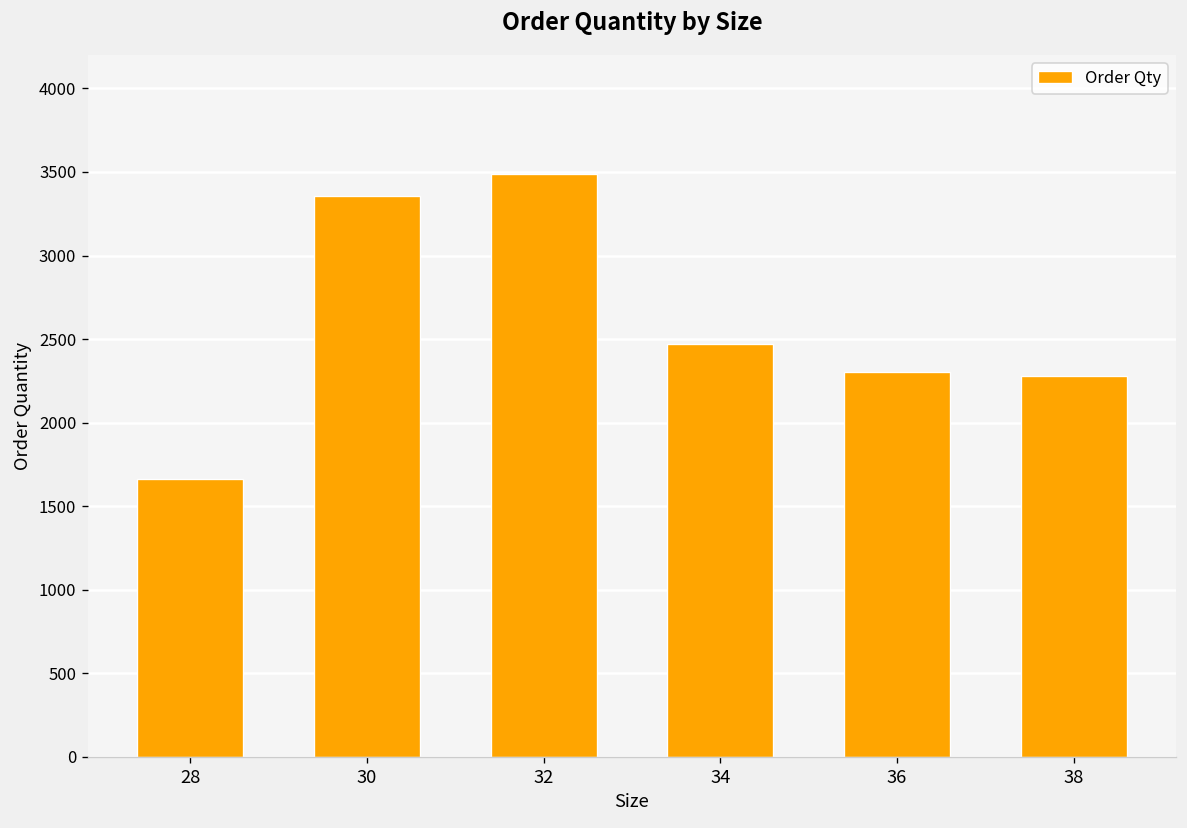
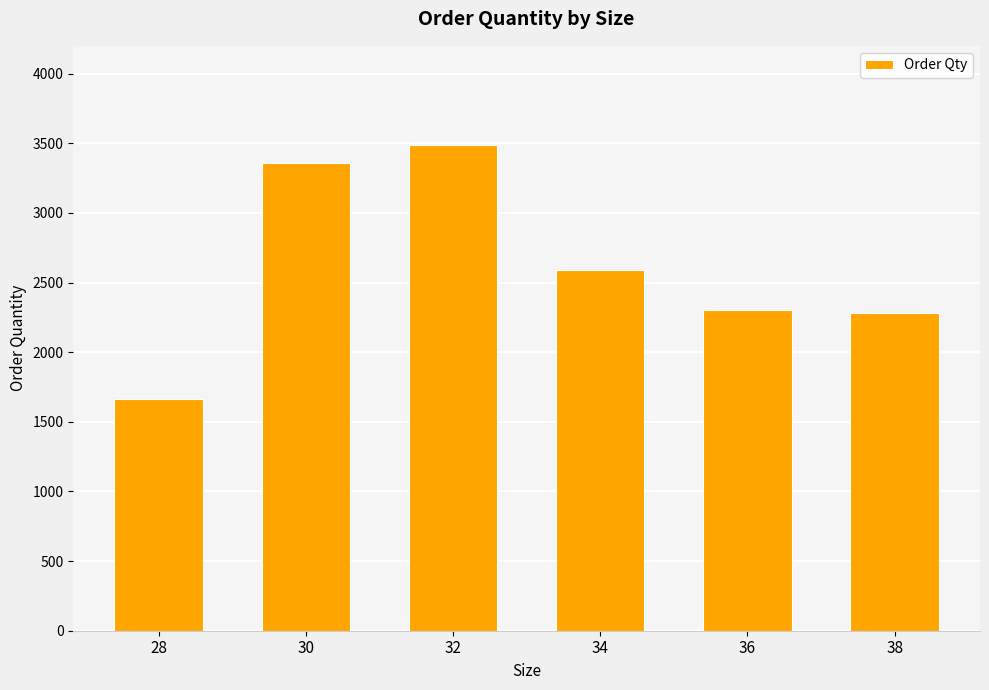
34: 2470 -> 2590
